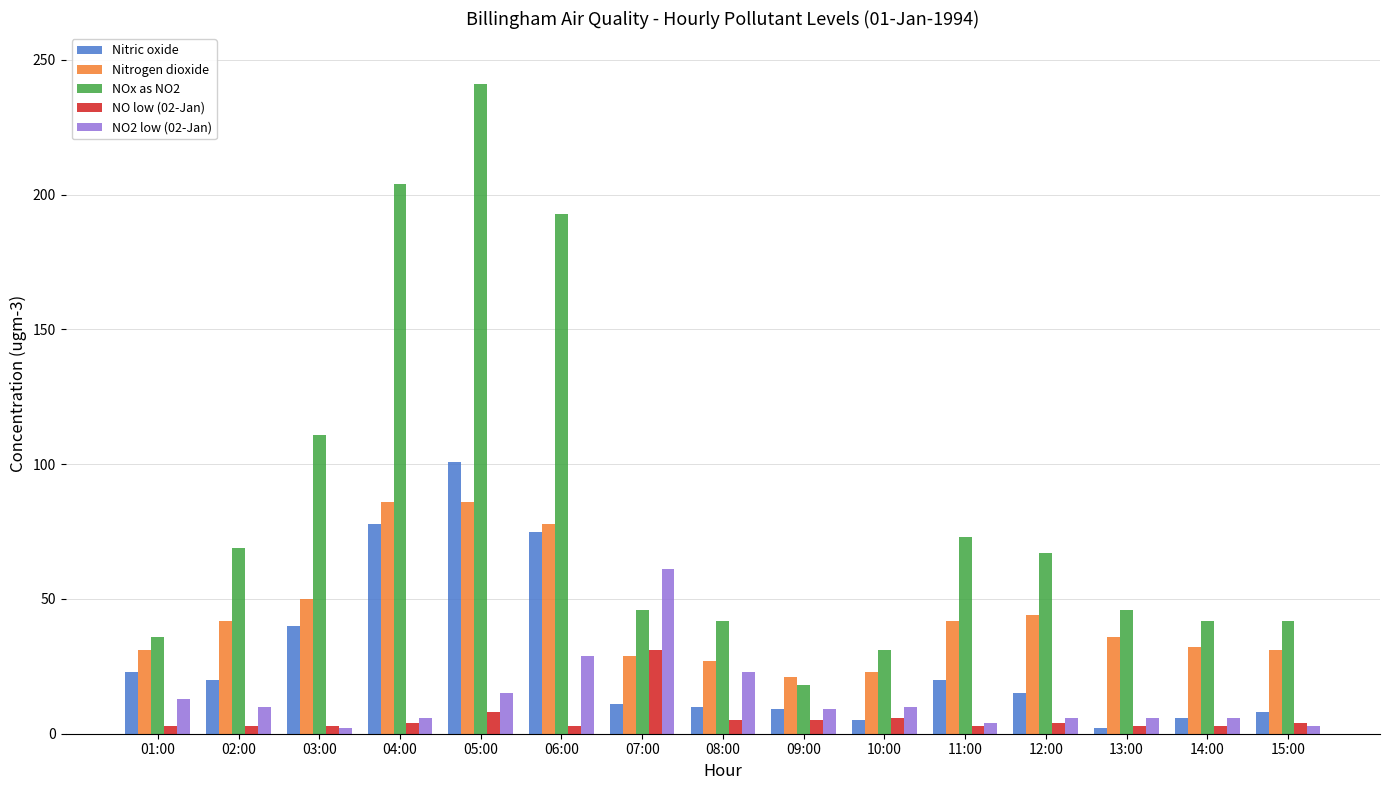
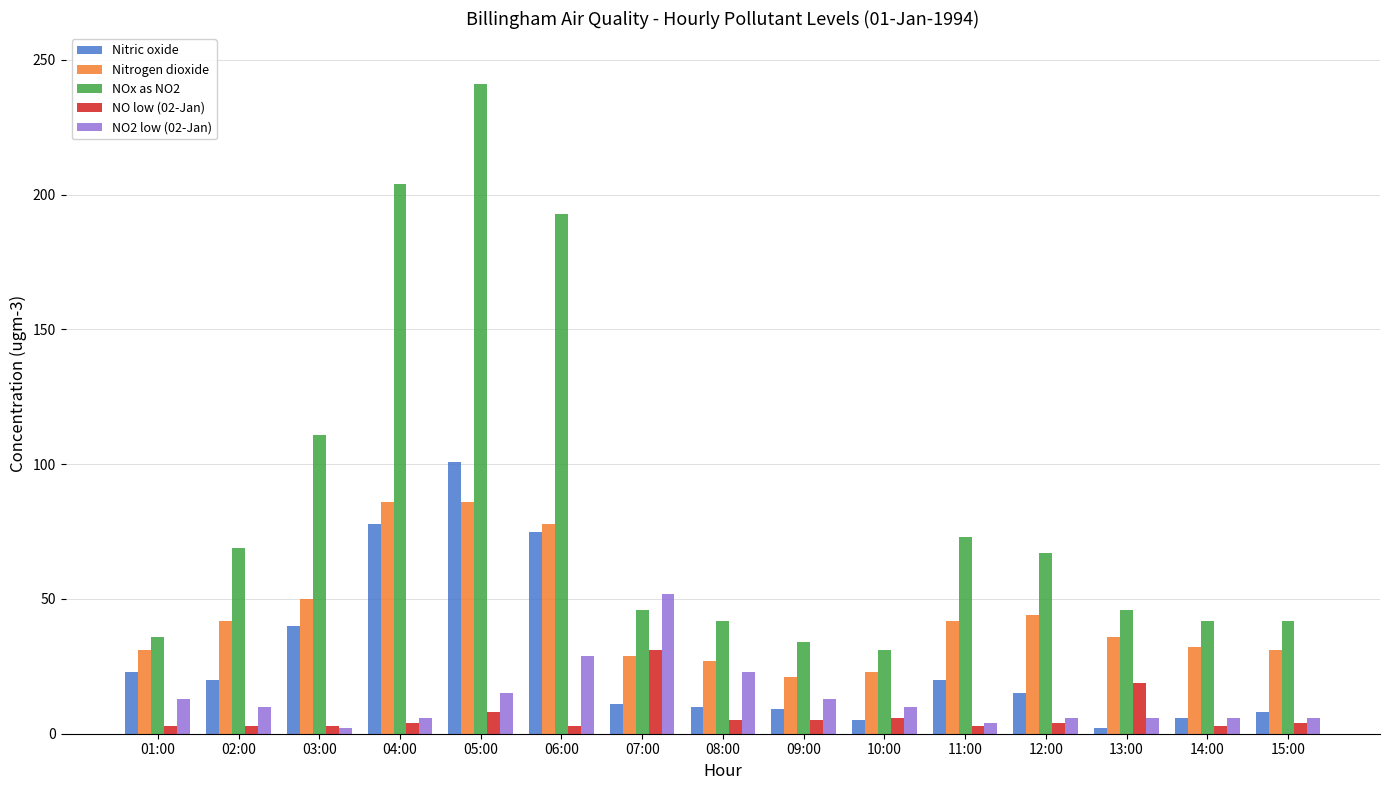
NO2 low (02-Jan), 07:00: 61 -> 52
NOx as NO2, 09:00: 18 -> 34
NO2 low (02-Jan), 09:00: 9 -> 13
NO low (02-Jan), 13:00: 3 -> 19
NO2 low (02-Jan), 15:00: 3 -> 6
